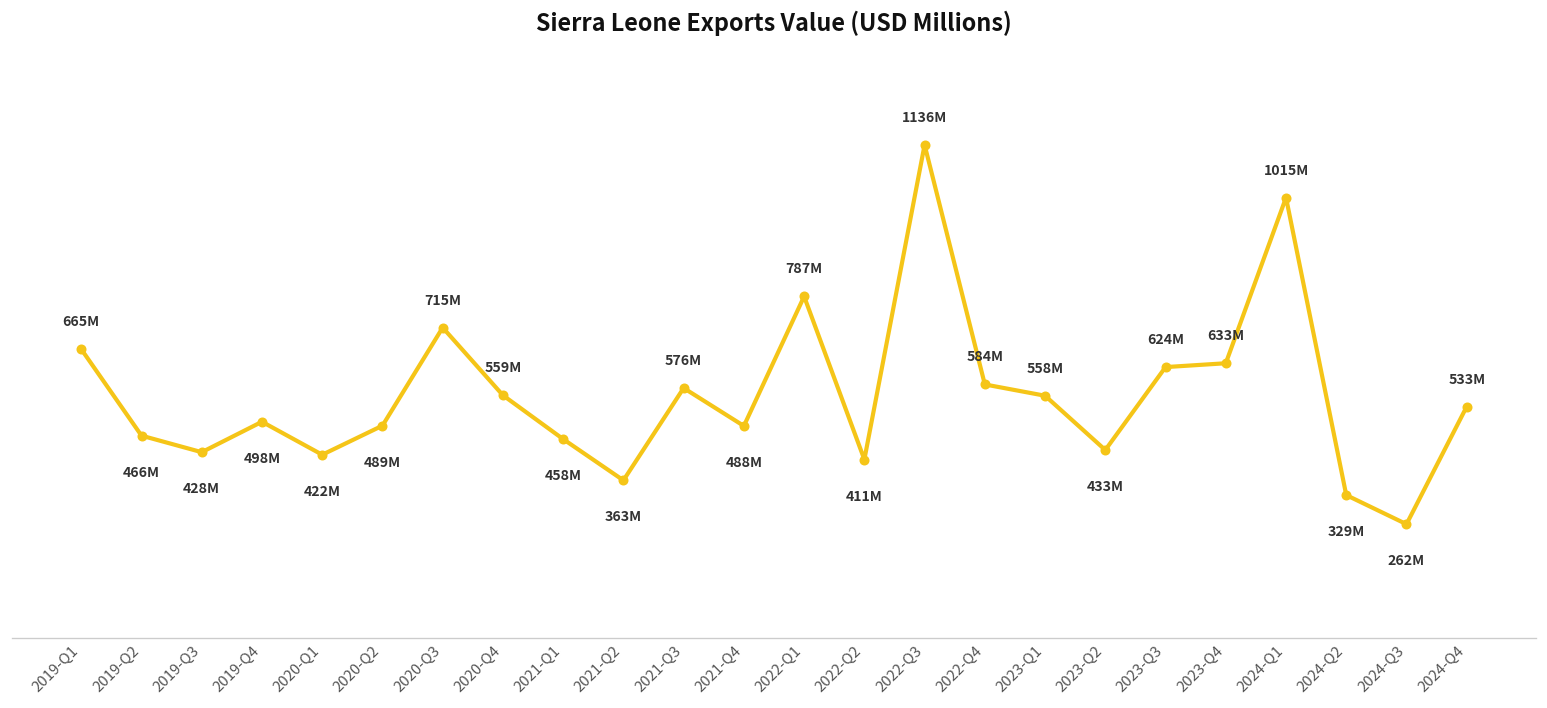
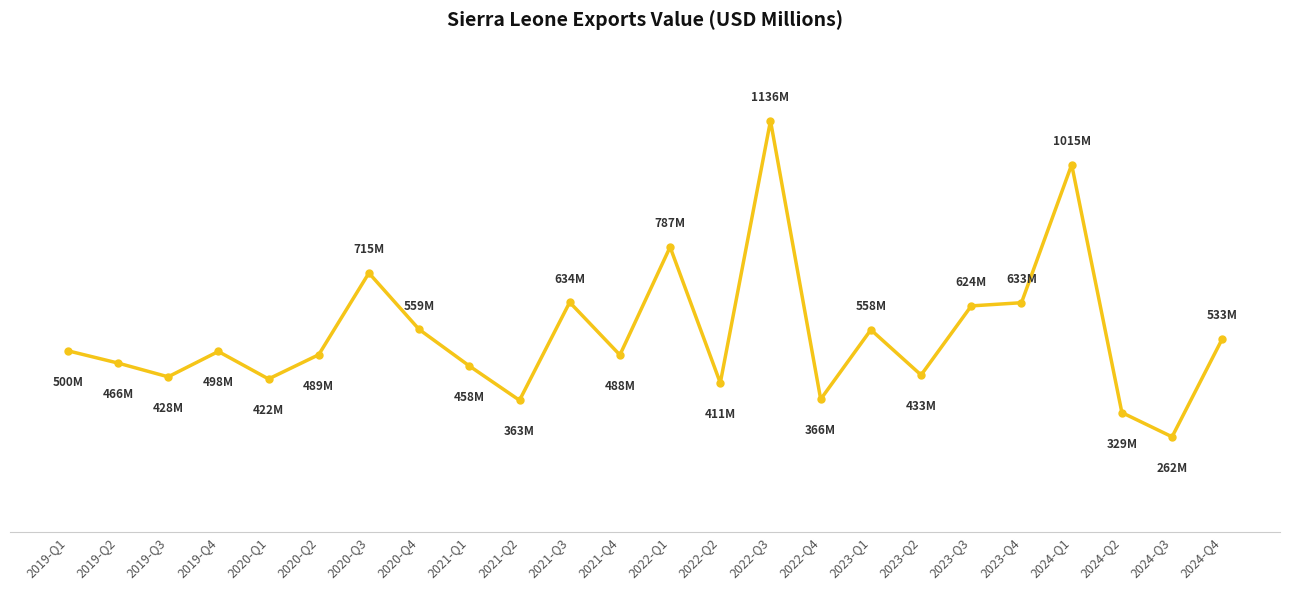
2019-Q1: 665M -> 500M
2021-Q3: 576M -> 634M
2022-Q4: 584M -> 366M
